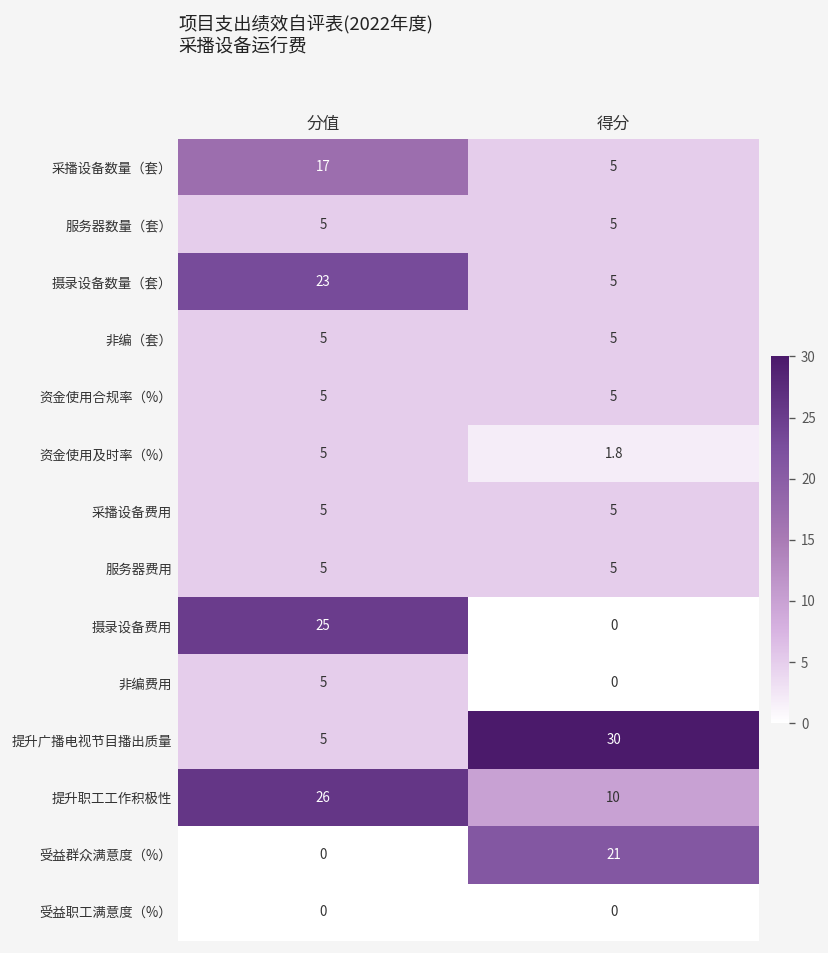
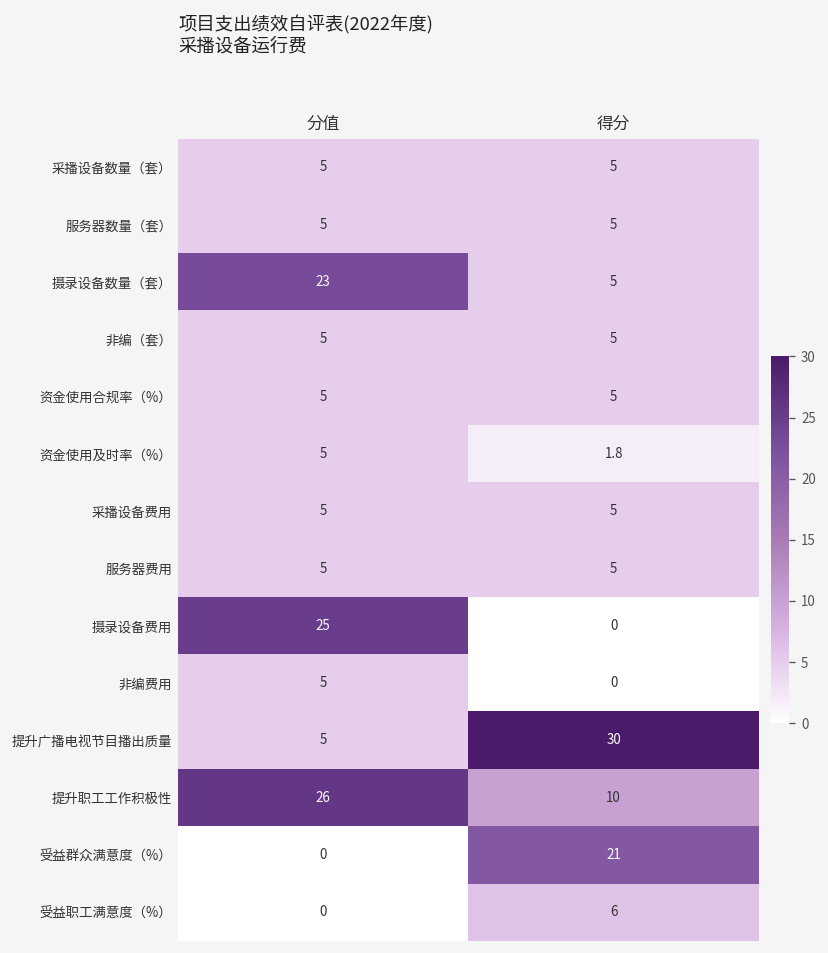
采播设备数量（套）, 分值: 17 -> 5
受益职工满意度（%）, 得分: 0 -> 6
